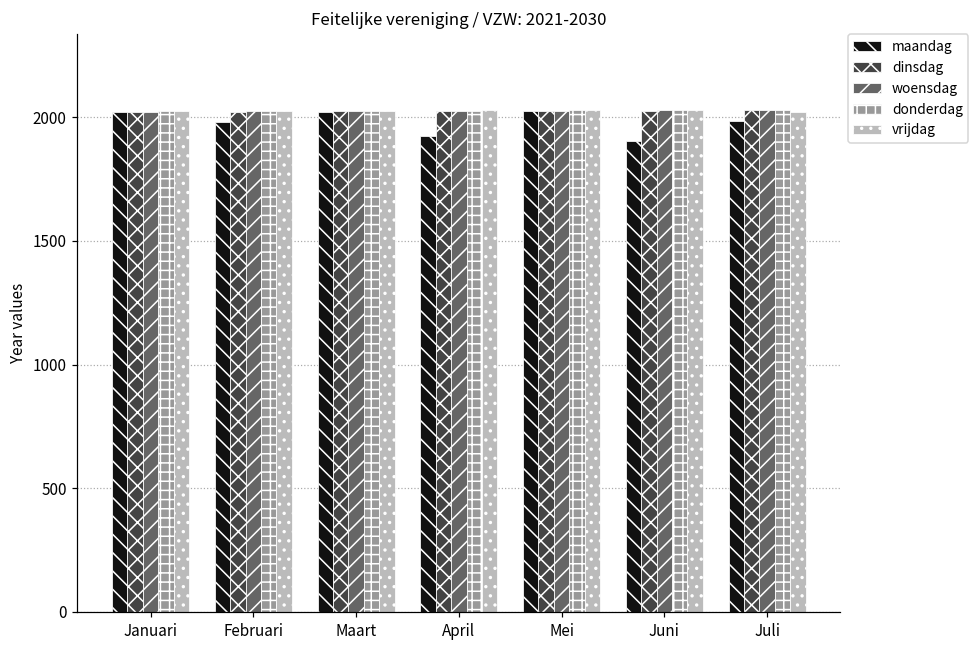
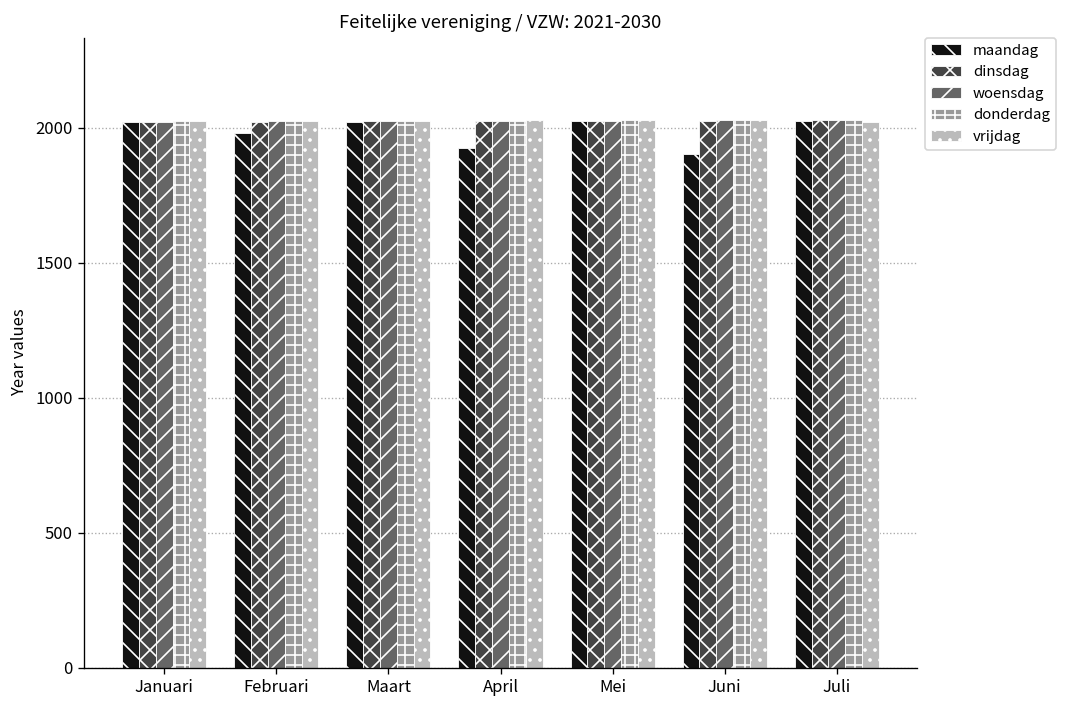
maandag, Juli: 1990 -> 2030
